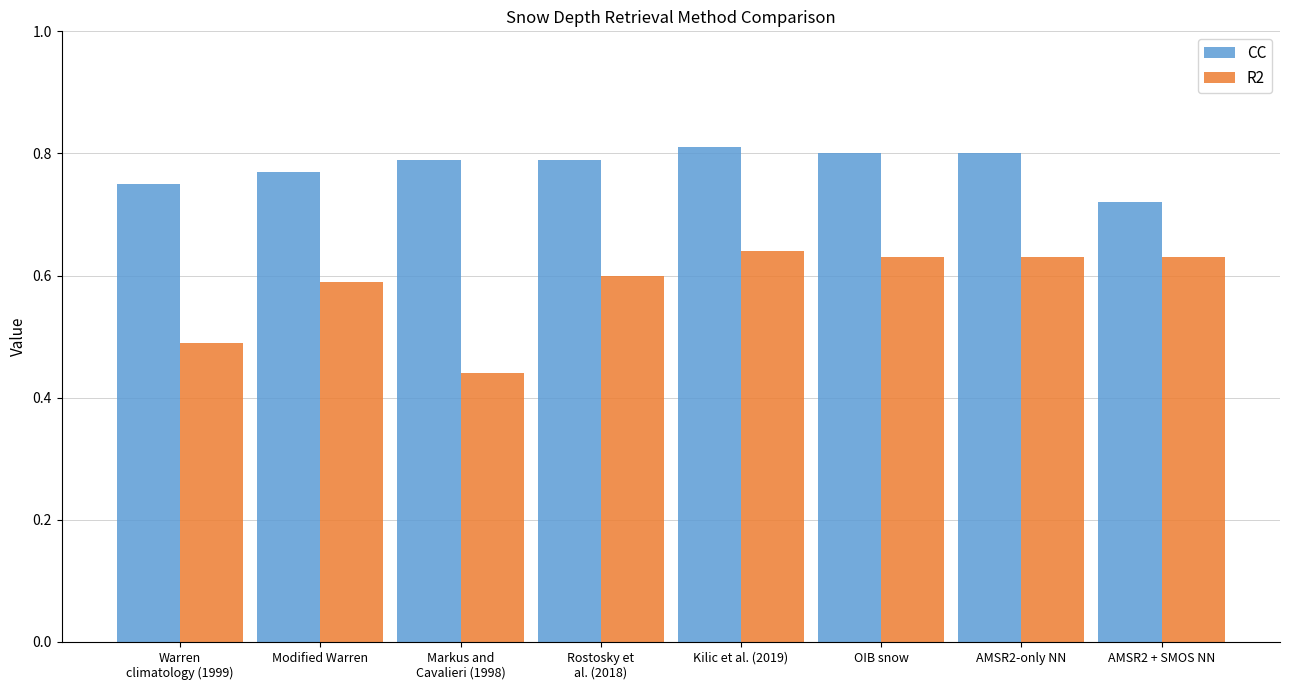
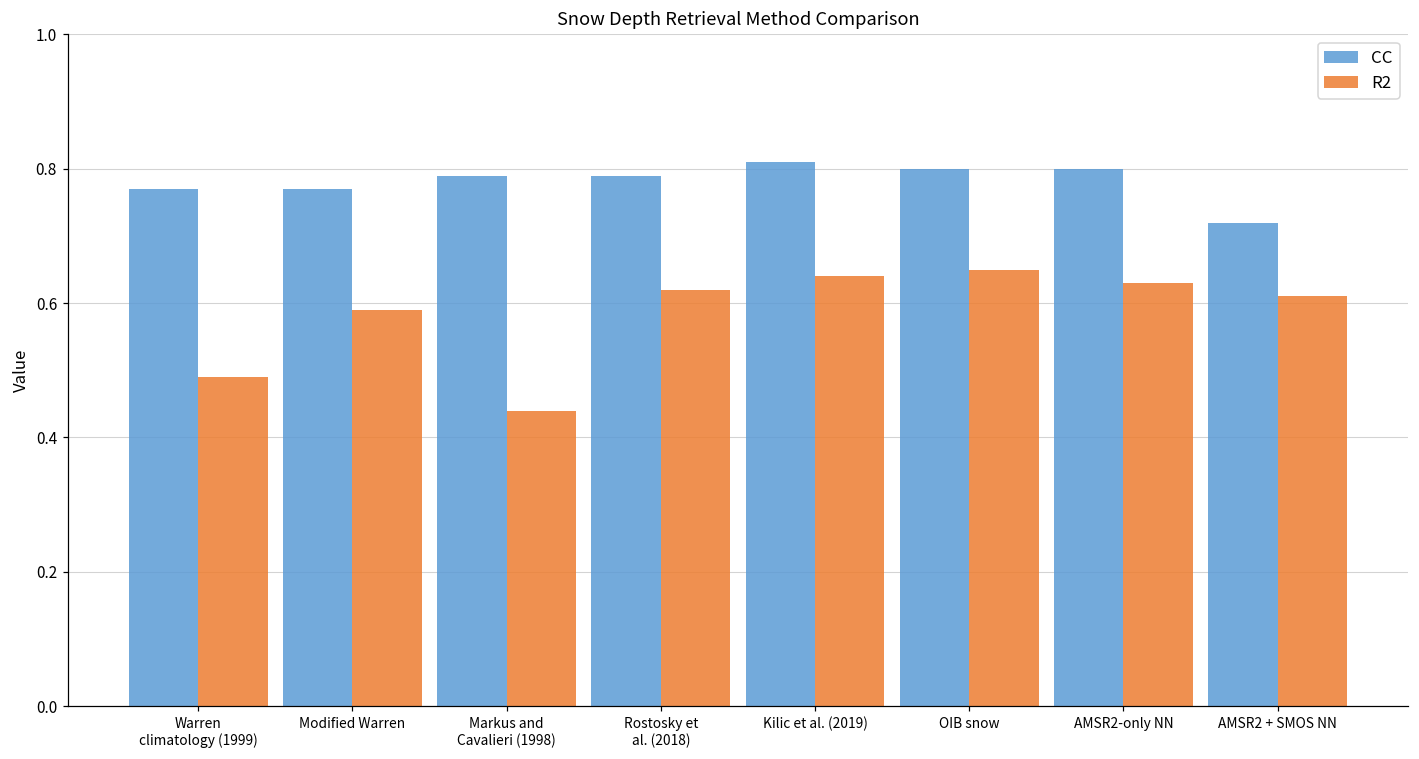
CC, Warren climatology (1999): 0.75 -> 0.77
R2, Rostosky et al. (2018): 0.60 -> 0.62
R2, OIB snow: 0.63 -> 0.65
R2, AMSR2 + SMOS NN: 0.63 -> 0.61
